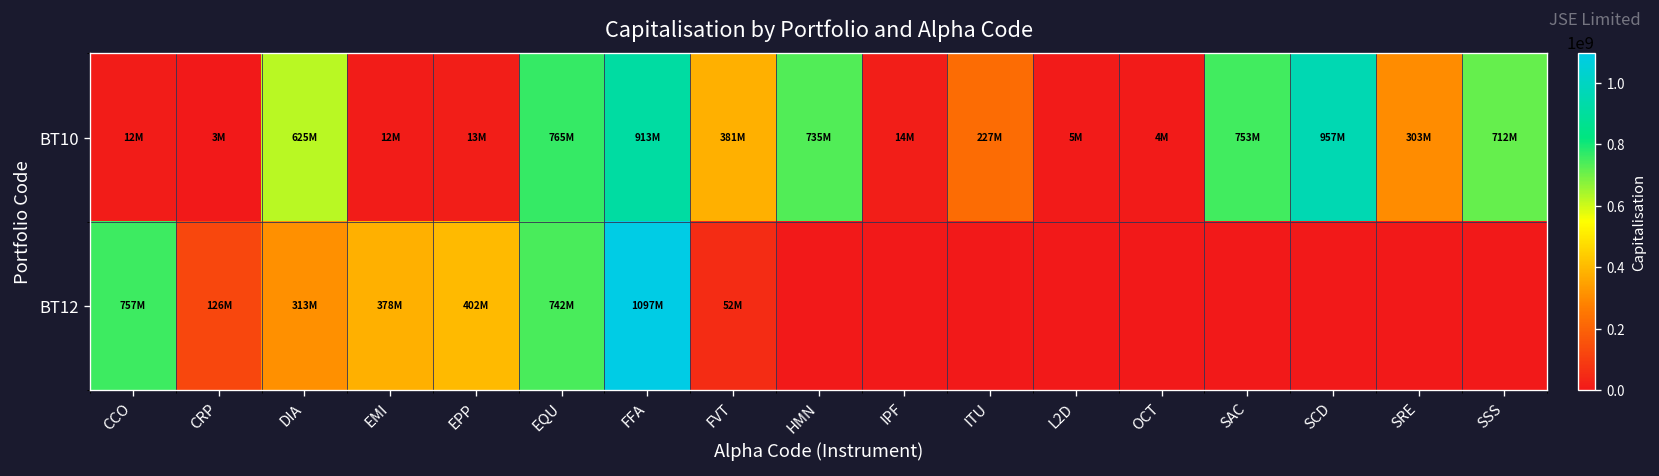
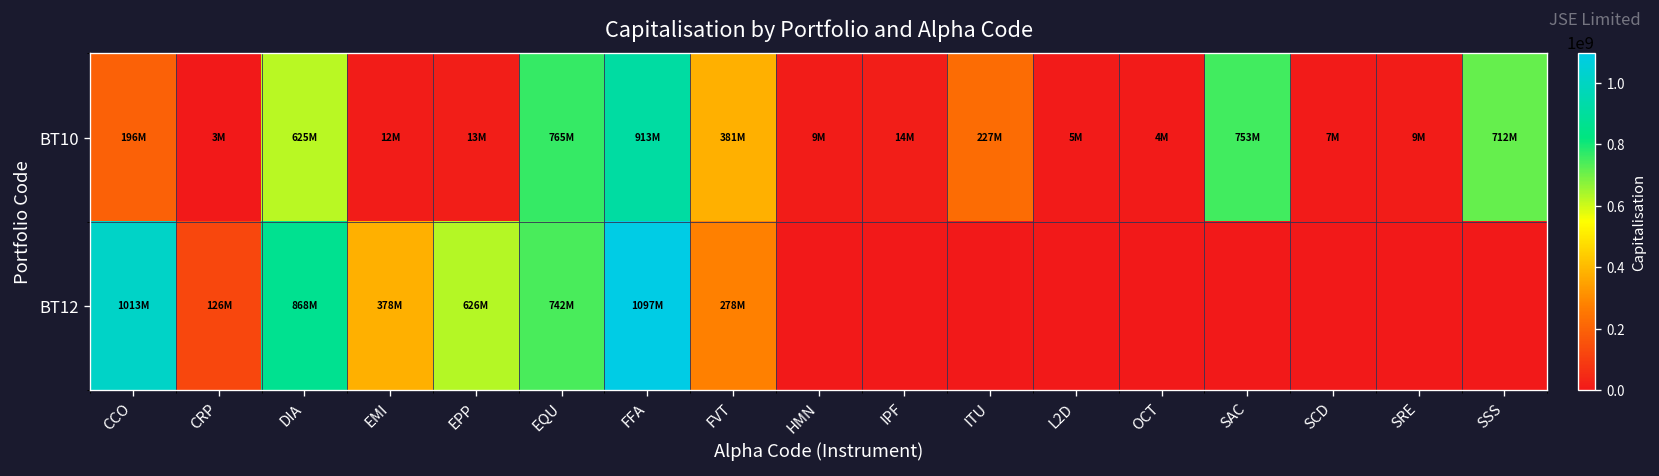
BT10, CCO: 12M -> 196M
BT10, HMN: 735M -> 9M
BT10, SCD: 957M -> 7M
BT10, SRE: 303M -> 9M
BT12, CCO: 757M -> 1013M
BT12, DIA: 313M -> 868M
BT12, EPP: 402M -> 626M
BT12, FVT: 52M -> 278M
